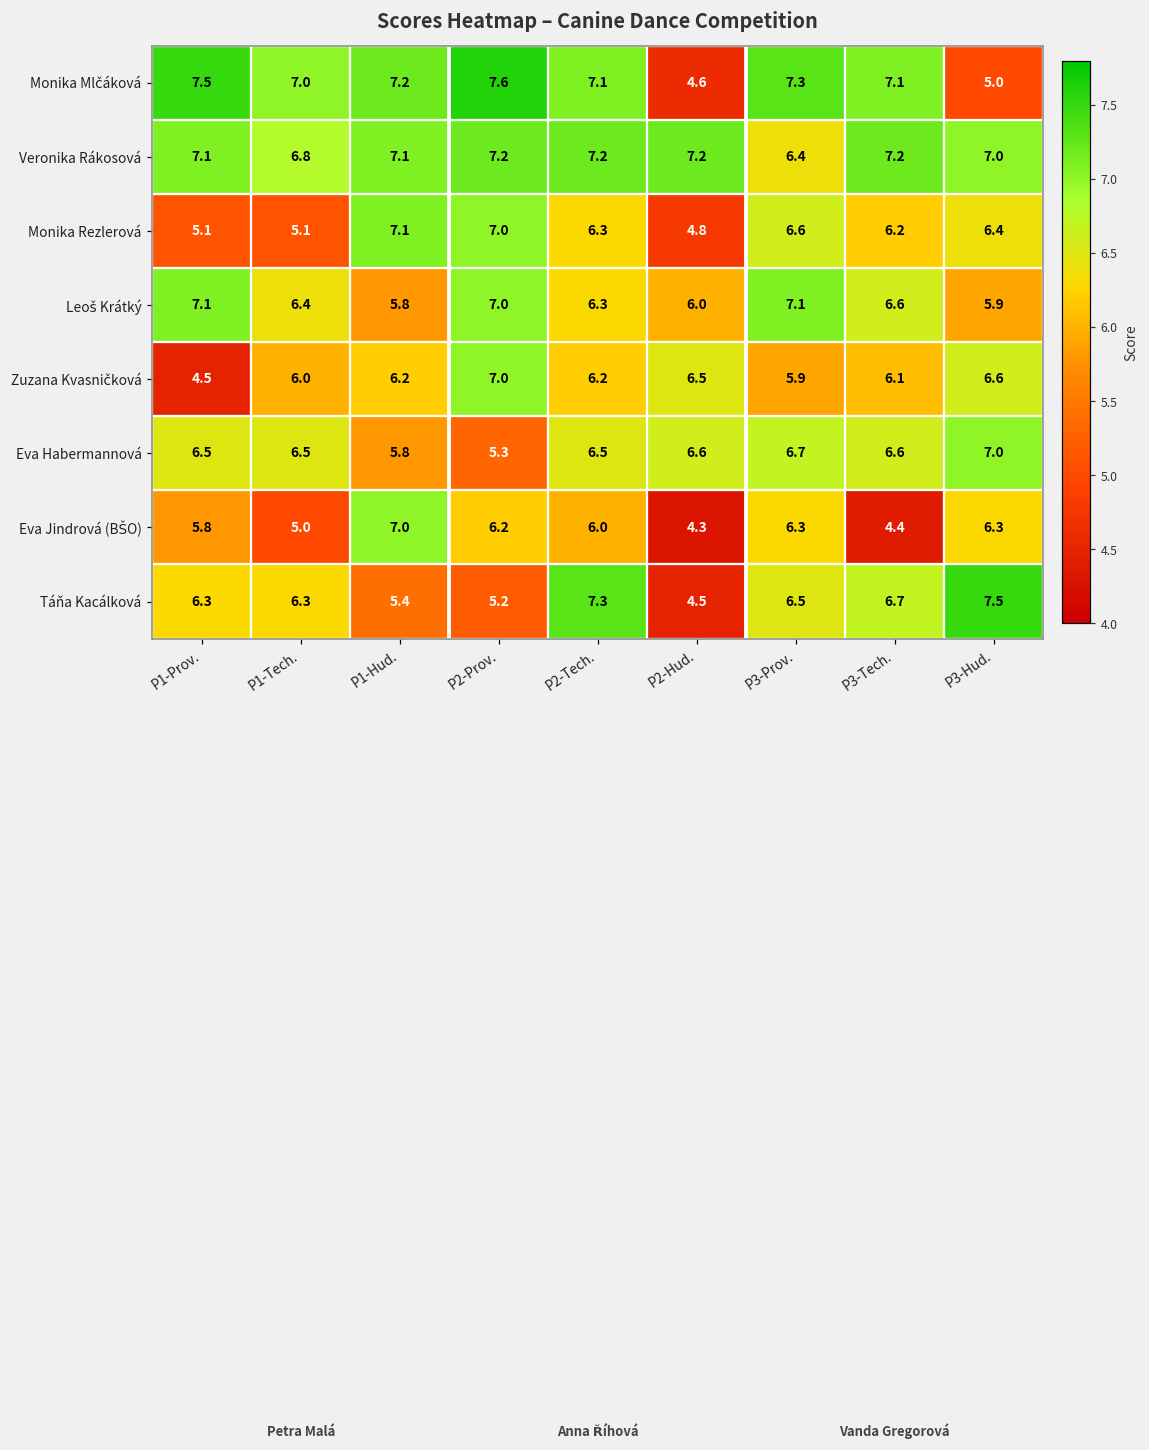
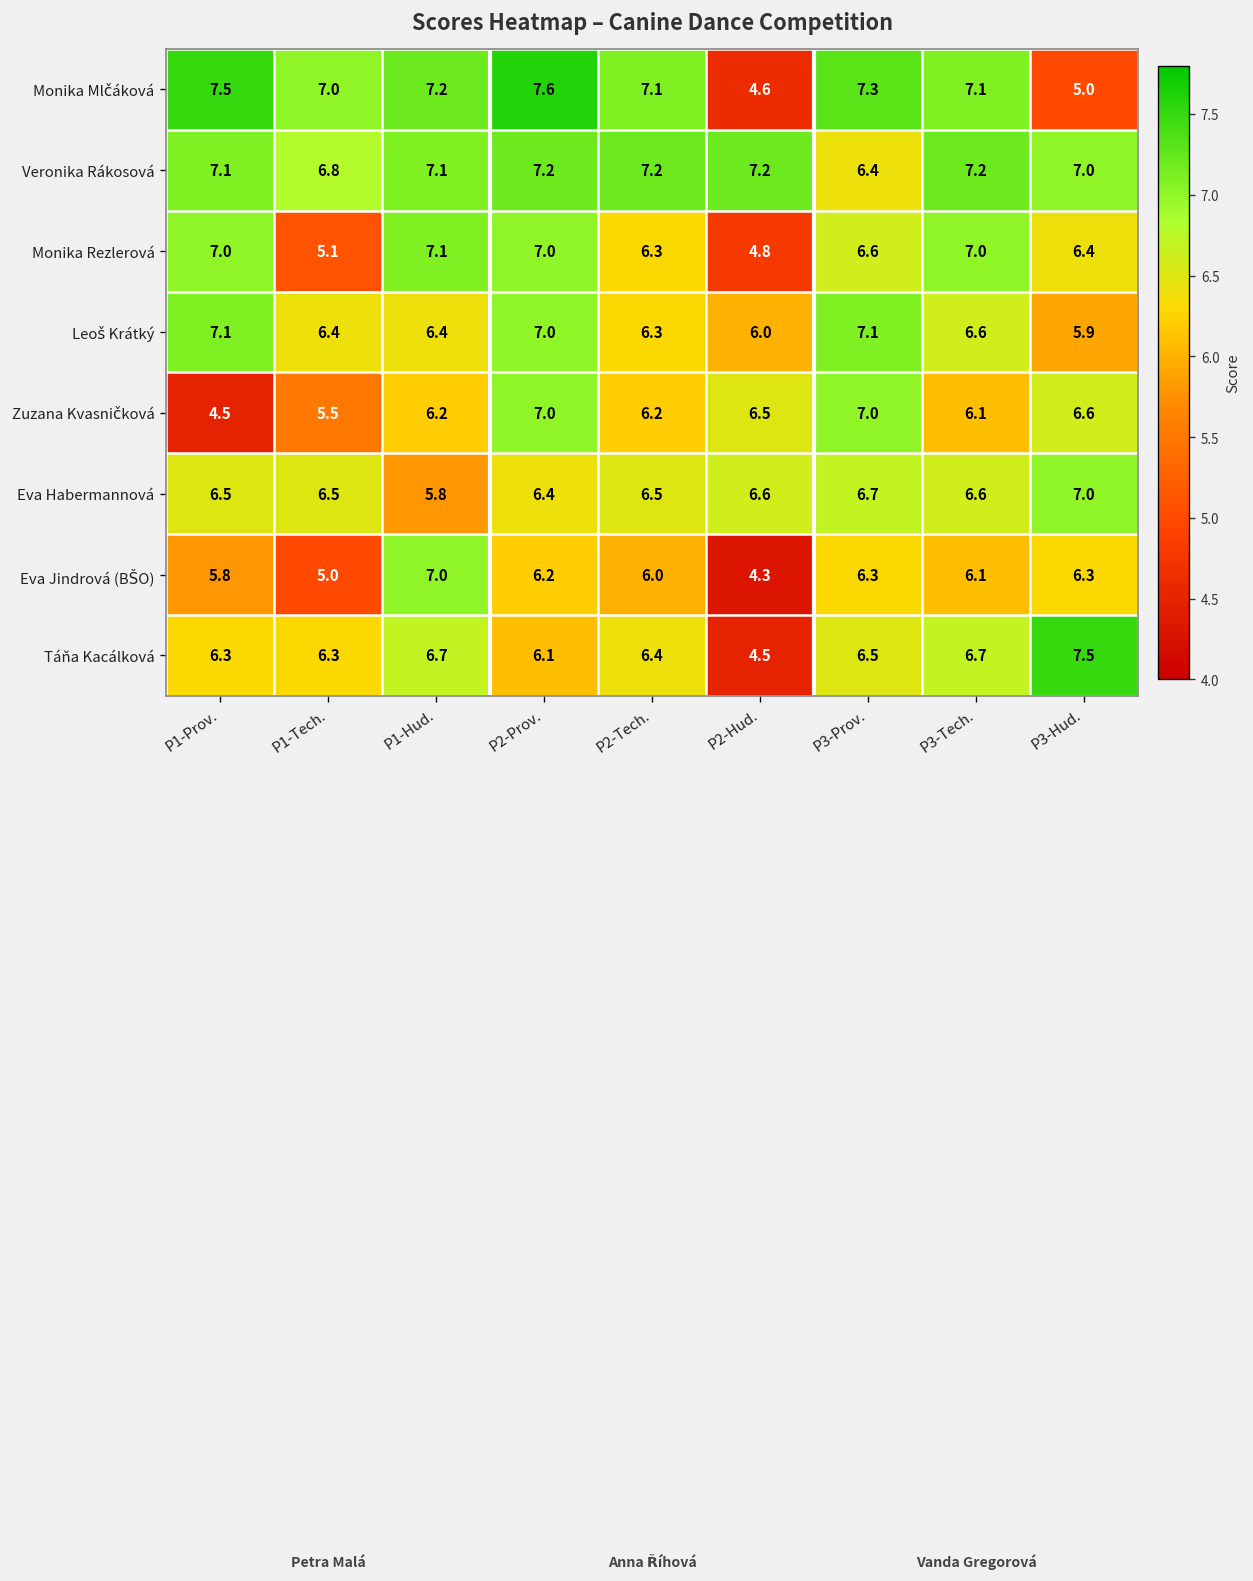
Monika Rezlerová, P1-Prov.: 5.1 -> 7.0
Monika Rezlerová, P3-Tech.: 6.2 -> 7.0
Leoš Krátký, P1-Hud.: 5.8 -> 6.4
Zuzana Kvasničková, P1-Tech.: 6.0 -> 5.5
Zuzana Kvasničková, P3-Prov.: 5.9 -> 7.0
Eva Habermannová, P2-Prov.: 5.3 -> 6.4
Eva Jindrová (BŠO), P3-Tech.: 4.4 -> 6.1
Táňa Kacálková, P1-Hud.: 5.4 -> 6.7
Táňa Kacálková, P2-Prov.: 5.2 -> 6.1
Táňa Kacálková, P2-Tech.: 7.3 -> 6.4
